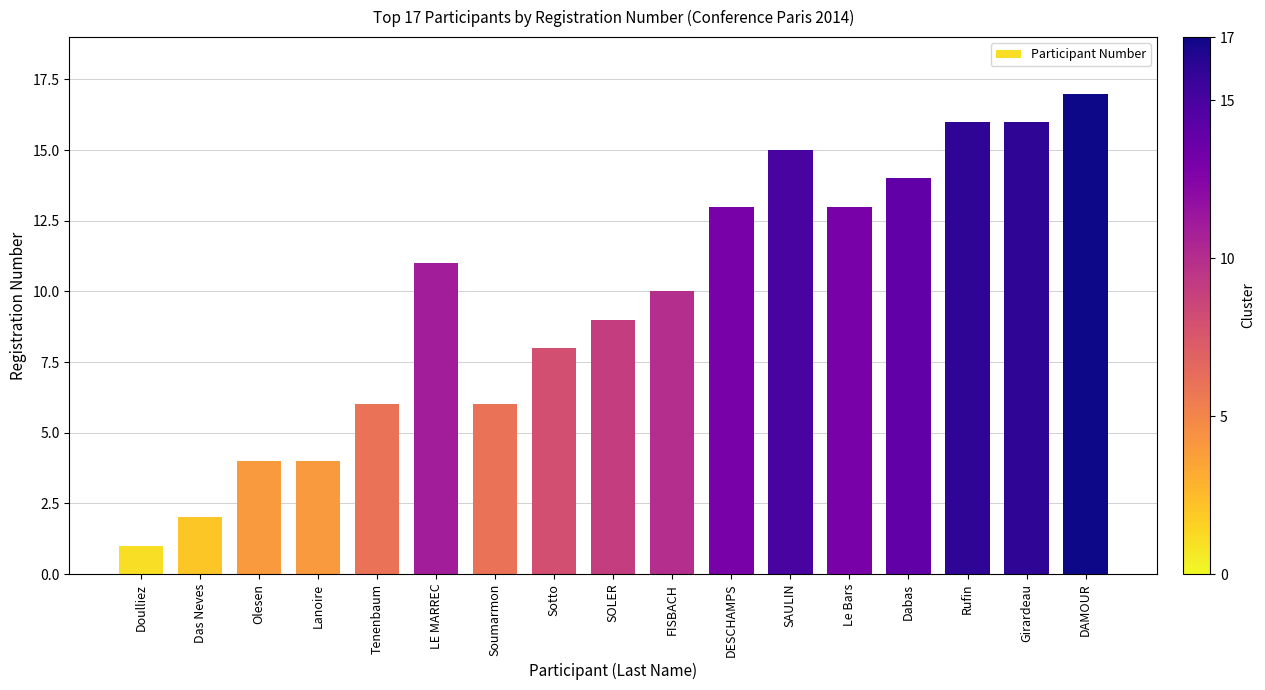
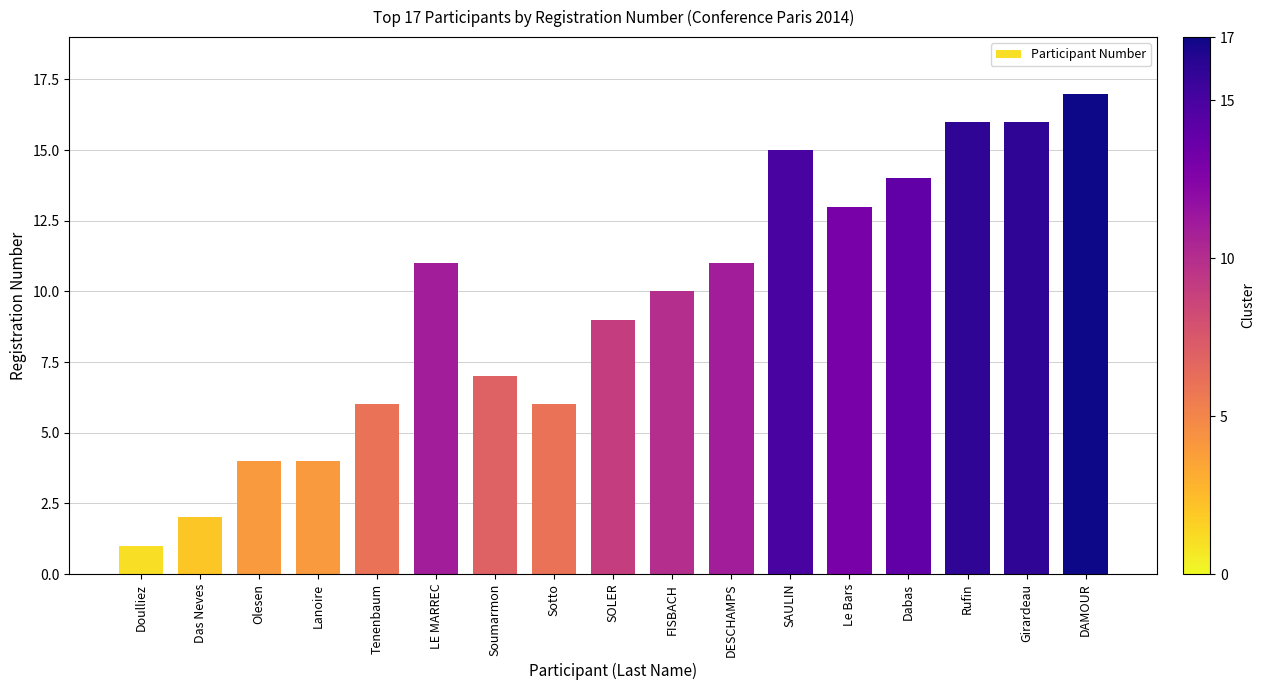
Soumarmon: 6 -> 7
Sotto: 8 -> 6
DESCHAMPS: 13 -> 11
